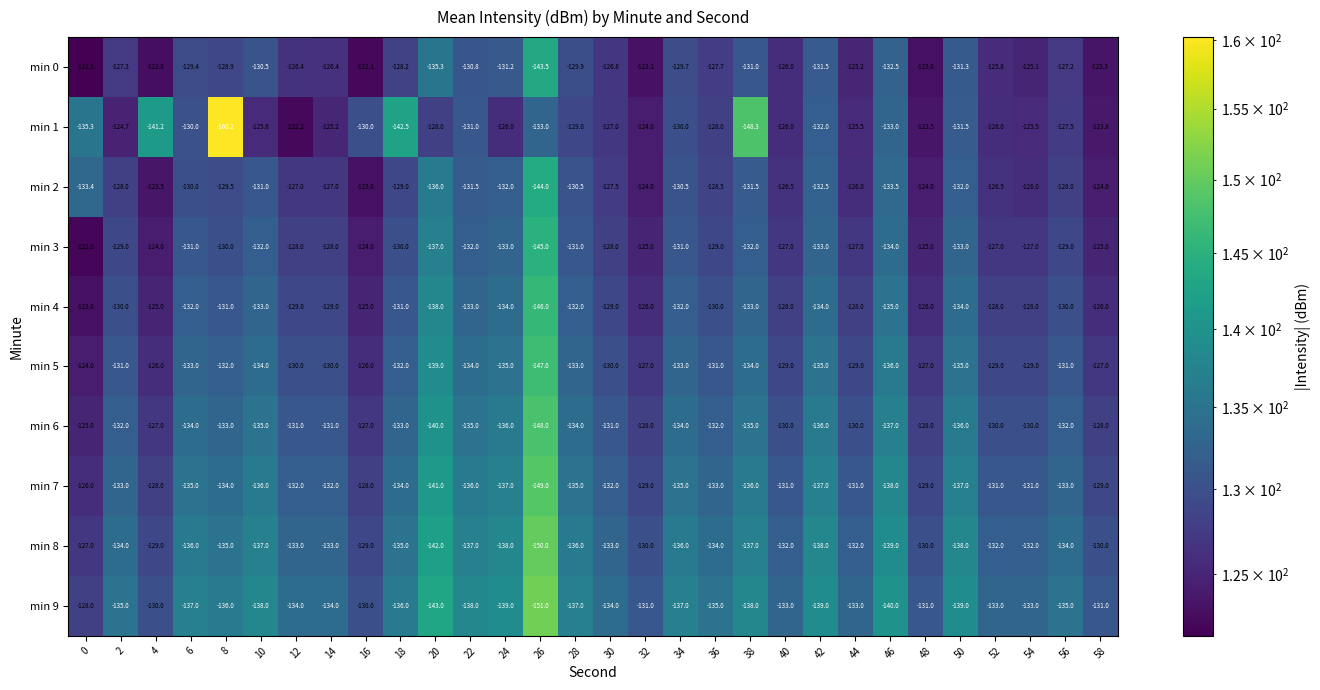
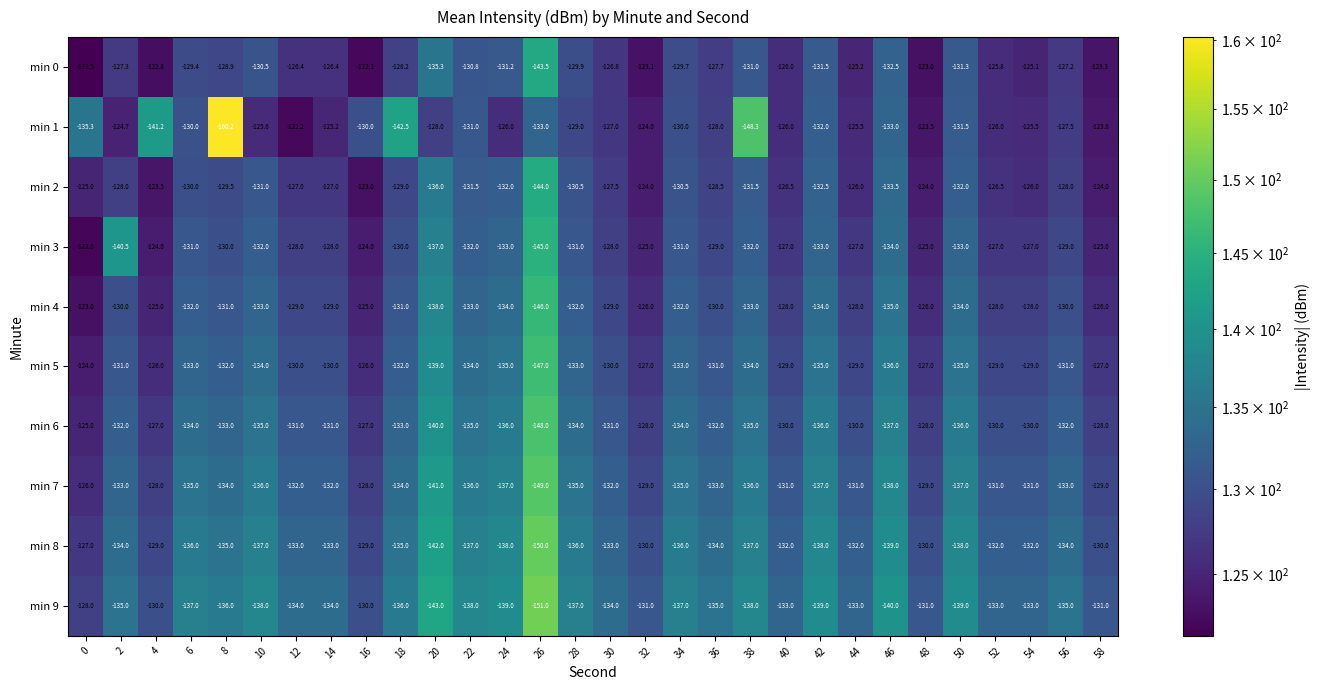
min 2, 0: -133.4 -> -125.0
min 3, 2: -129.0 -> -140.5
